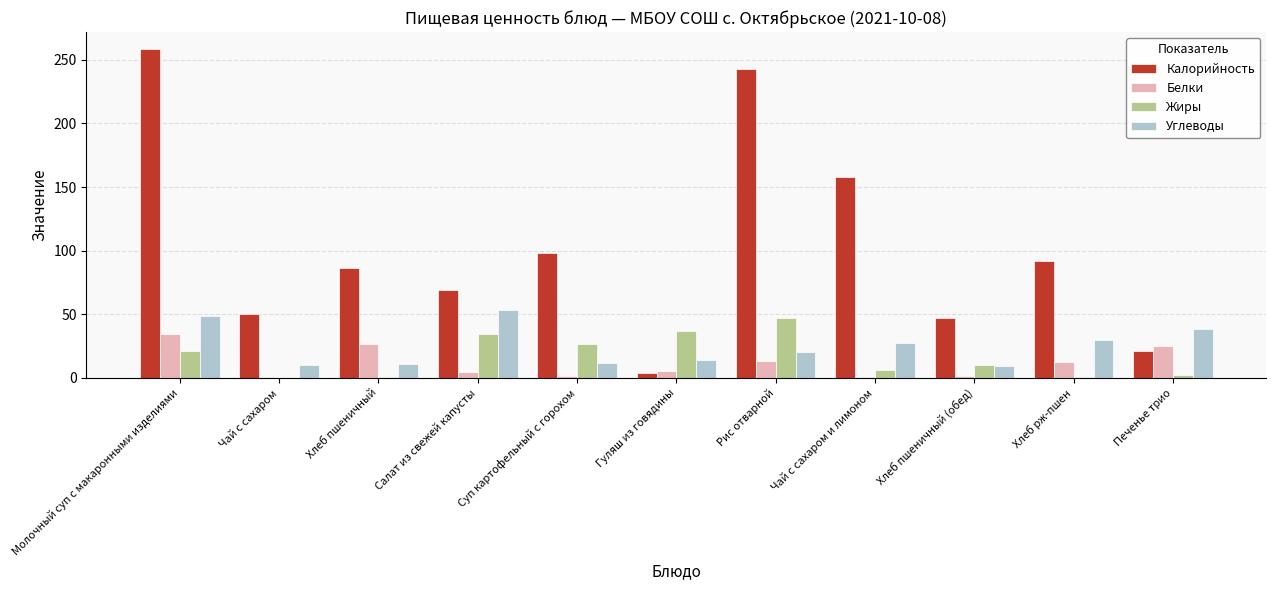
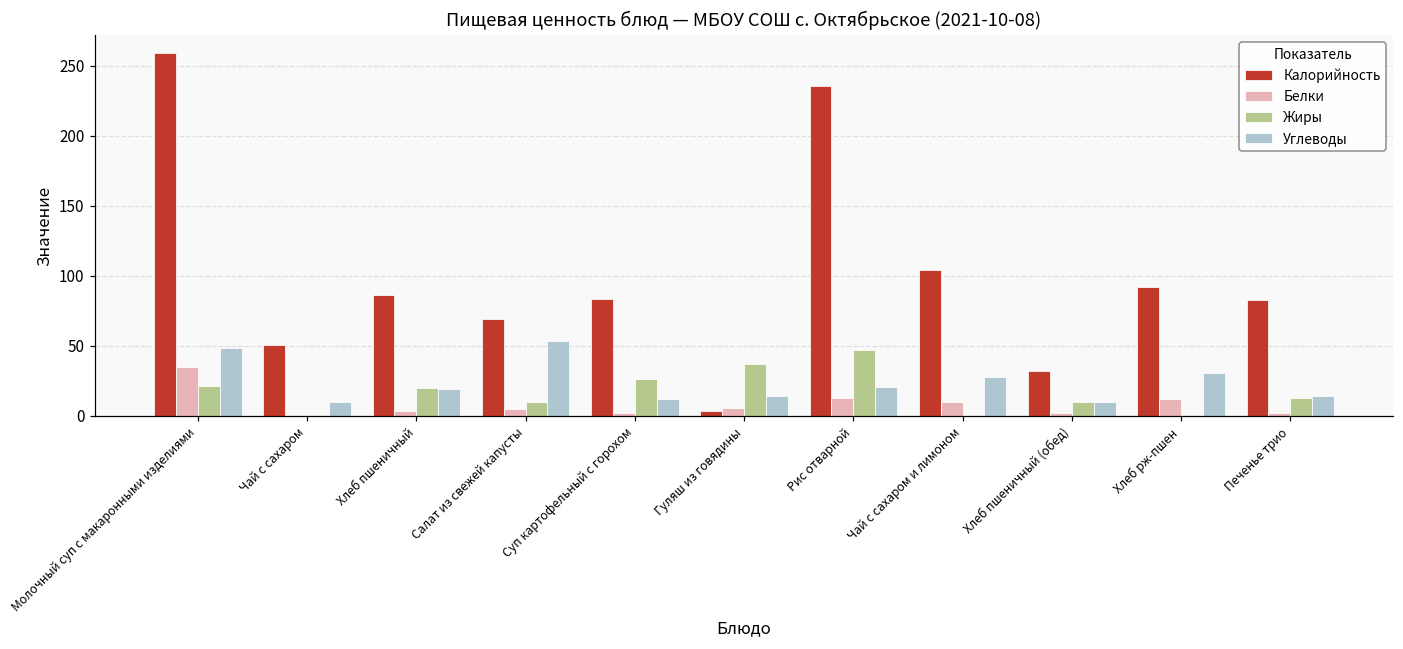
Белки, Хлеб пшеничный: 27 -> 3
Жиры, Хлеб пшеничный: 0 -> 20
Углеводы, Хлеб пшеничный: 11 -> 19
Жиры, Салат из свежей капусты: 34 -> 10
Калорийность, Суп картофельный с горохом: 98 -> 84
Калорийность, Рис отварной: 243 -> 236
Калорийность, Чай с сахаром и лимоном: 158 -> 104
Белки, Чай с сахаром и лимоном: 0 -> 10
Жиры, Чай с сахаром и лимоном: 6 -> 0
Калорийность, Хлеб пшеничный (обед): 47 -> 32
Калорийность, Печенье трио: 22 -> 83
Белки, Печенье трио: 25 -> 2
Жиры, Печенье трио: 2 -> 13
Углеводы, Печенье трио: 39 -> 14
